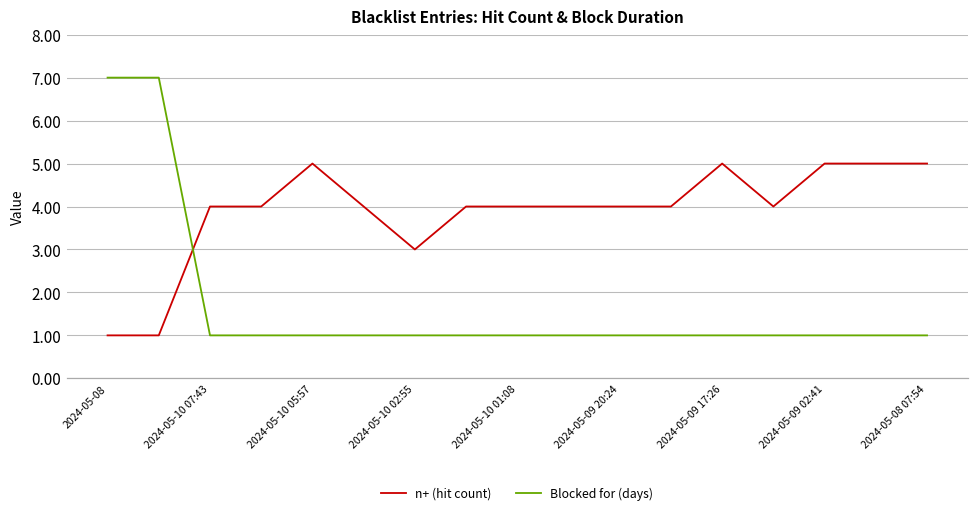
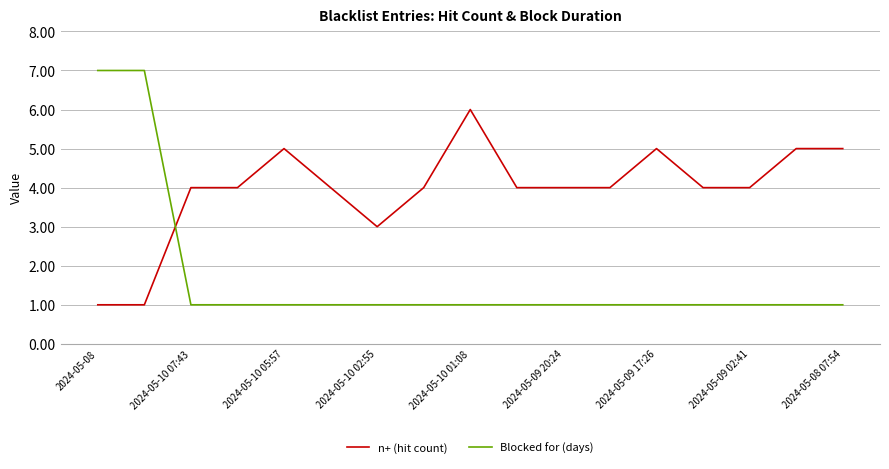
n+ (hit count), 2024-05-10 01:08: 4 -> 6
n+ (hit count), 2024-05-09 02:41: 5 -> 4
